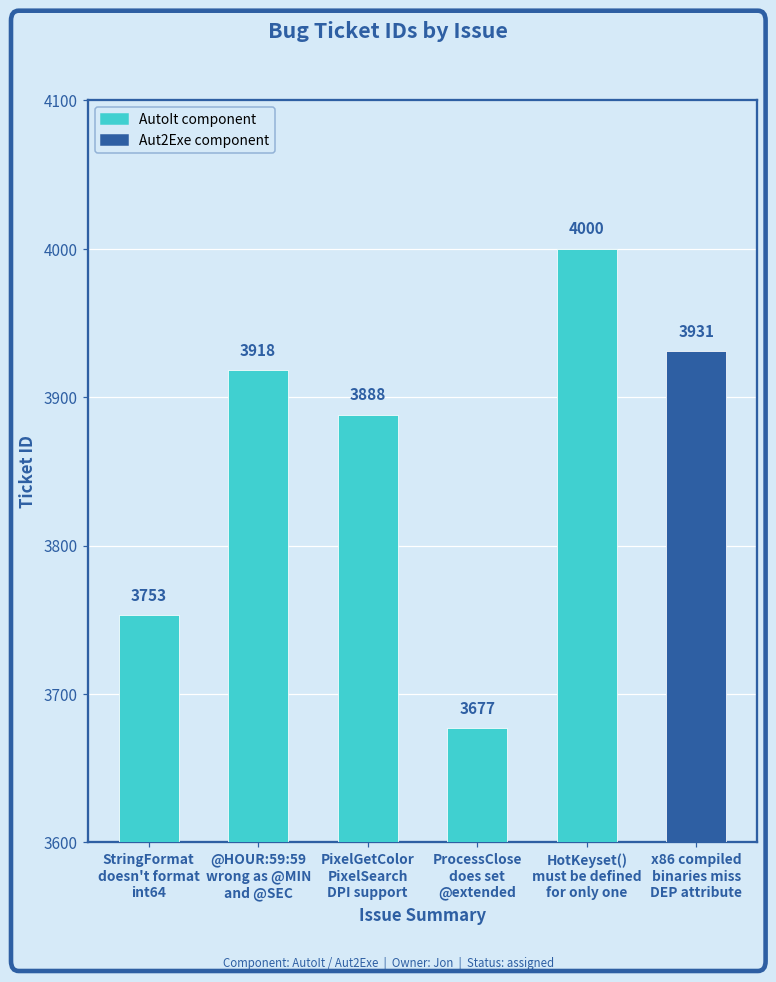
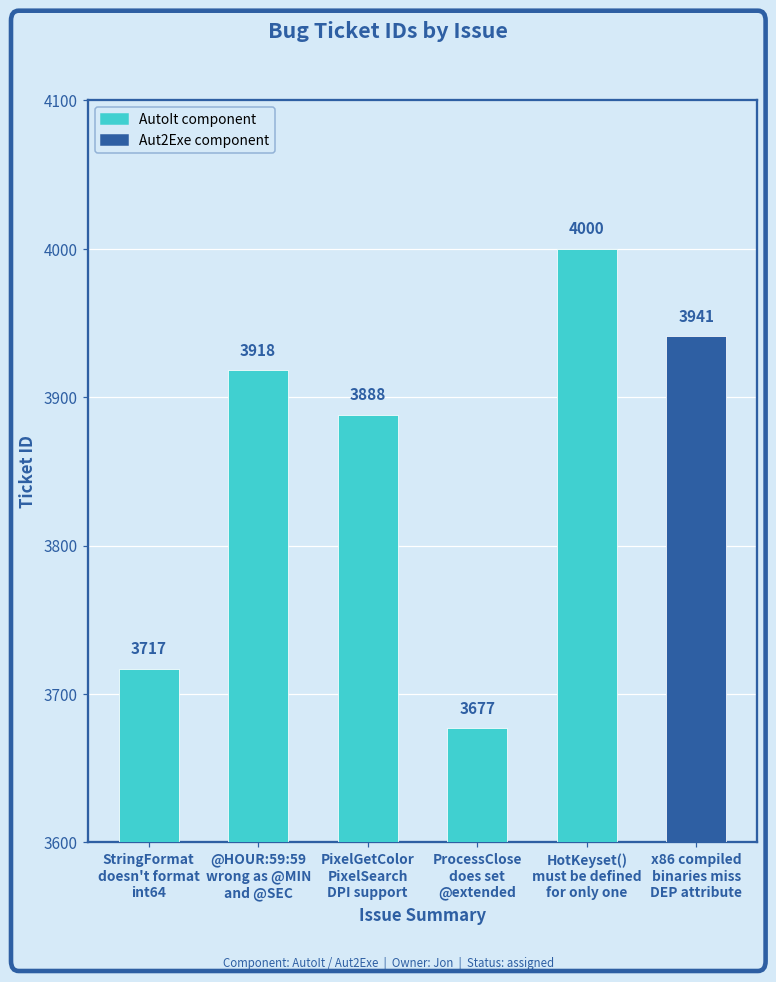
StringFormat doesn't format int64: 3753 -> 3717
x86 compiled binaries miss DEP attribute: 3931 -> 3941
